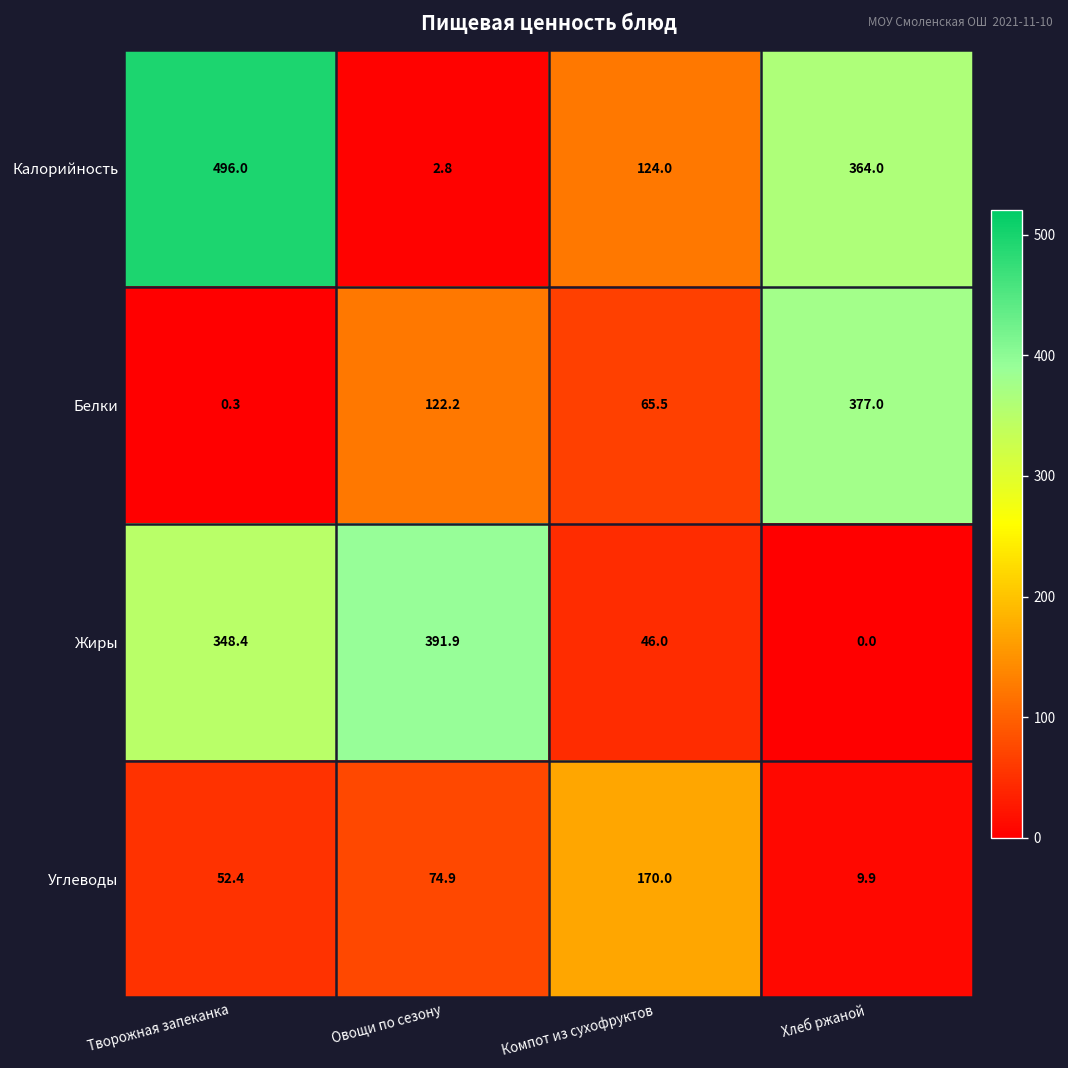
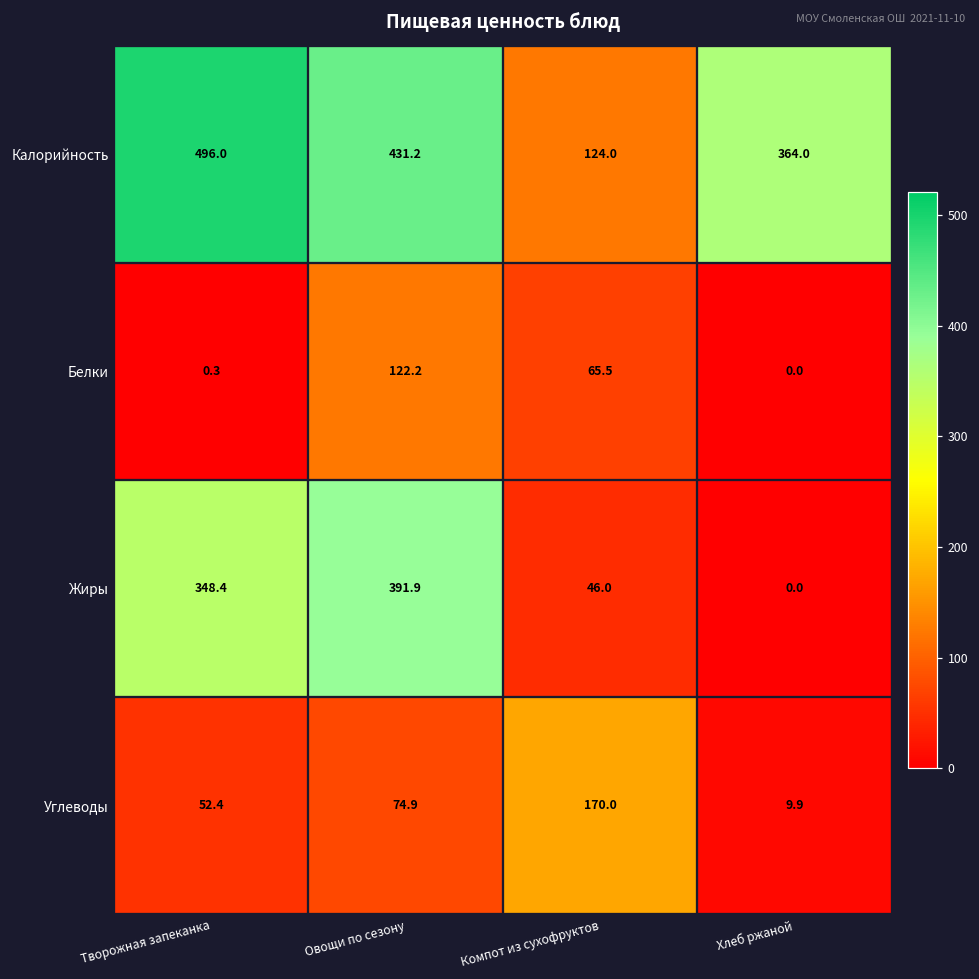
Калорийность, Овощи по сезону: 2.8 -> 431.2
Белки, Хлеб ржаной: 377.0 -> 0.0
